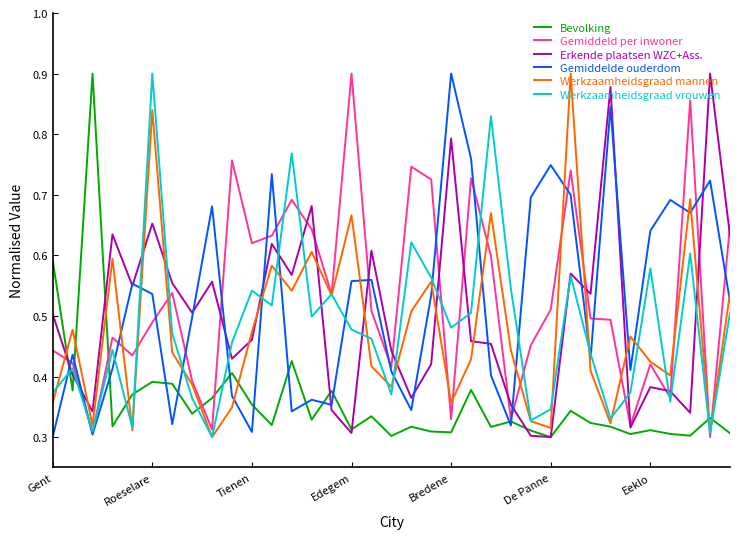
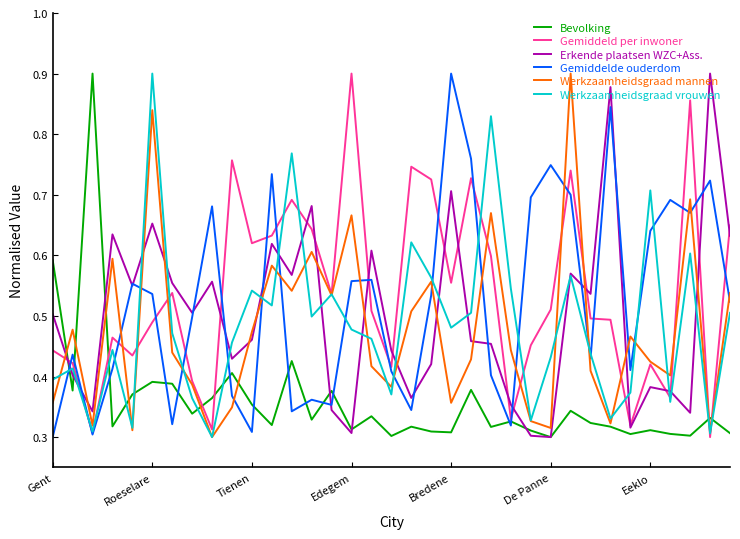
Werkzaamheidsgraad vrouwen, Gent: 0.37 -> 0.39
Gemiddeld per inwoner, Bredene: 0.33 -> 0.55
Erkende plaatsen WZC+Ass., Bredene: 0.79 -> 0.71
Werkzaamheidsgraad vrouwen, De Panne: 0.35 -> 0.43
Werkzaamheidsgraad vrouwen, Eeklo: 0.58 -> 0.71
